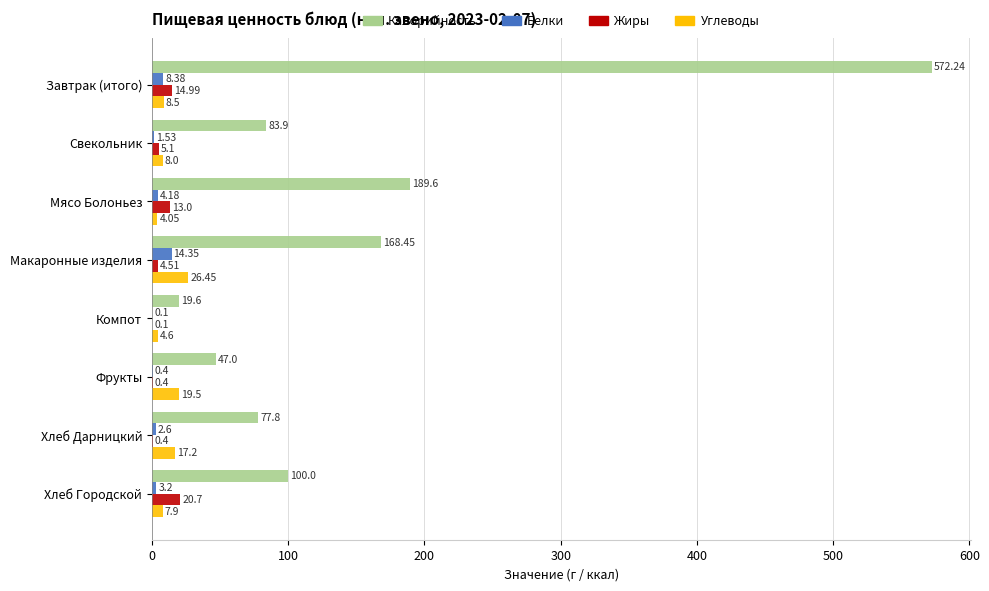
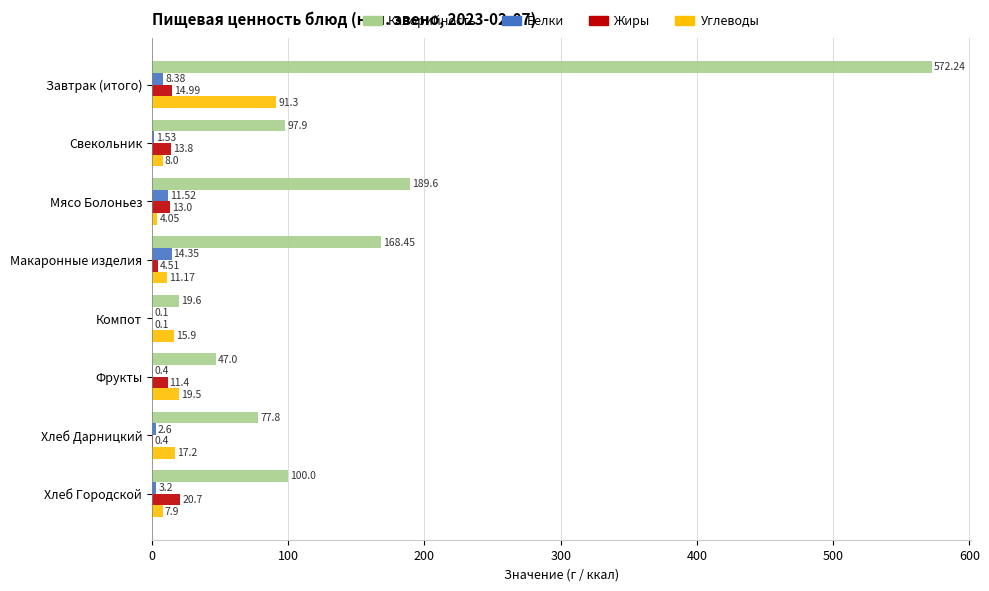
Углеводы, Завтрак (итого): 8.5 -> 91.3
Калорийность, Свекольник: 83.9 -> 97.9
Жиры, Свекольник: 5.1 -> 13.8
Белки, Мясо Болоньез: 4.18 -> 11.52
Углеводы, Макаронные изделия: 26.45 -> 11.17
Углеводы, Компот: 4.6 -> 15.9
Жиры, Фрукты: 0.4 -> 11.4
